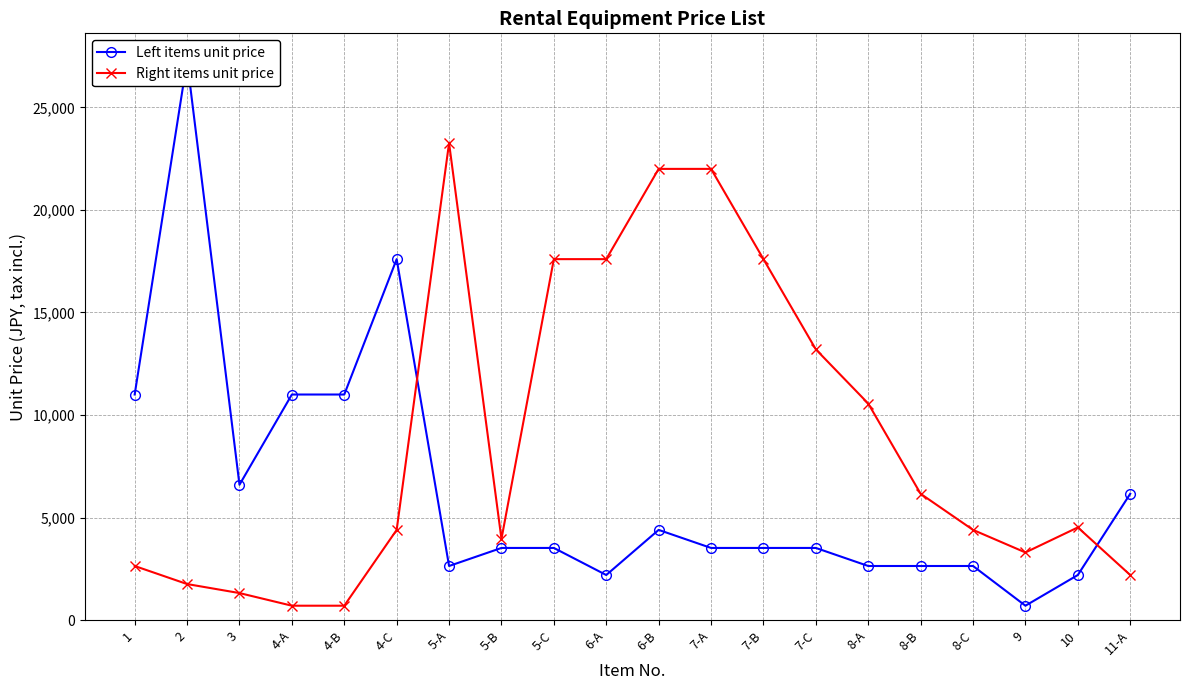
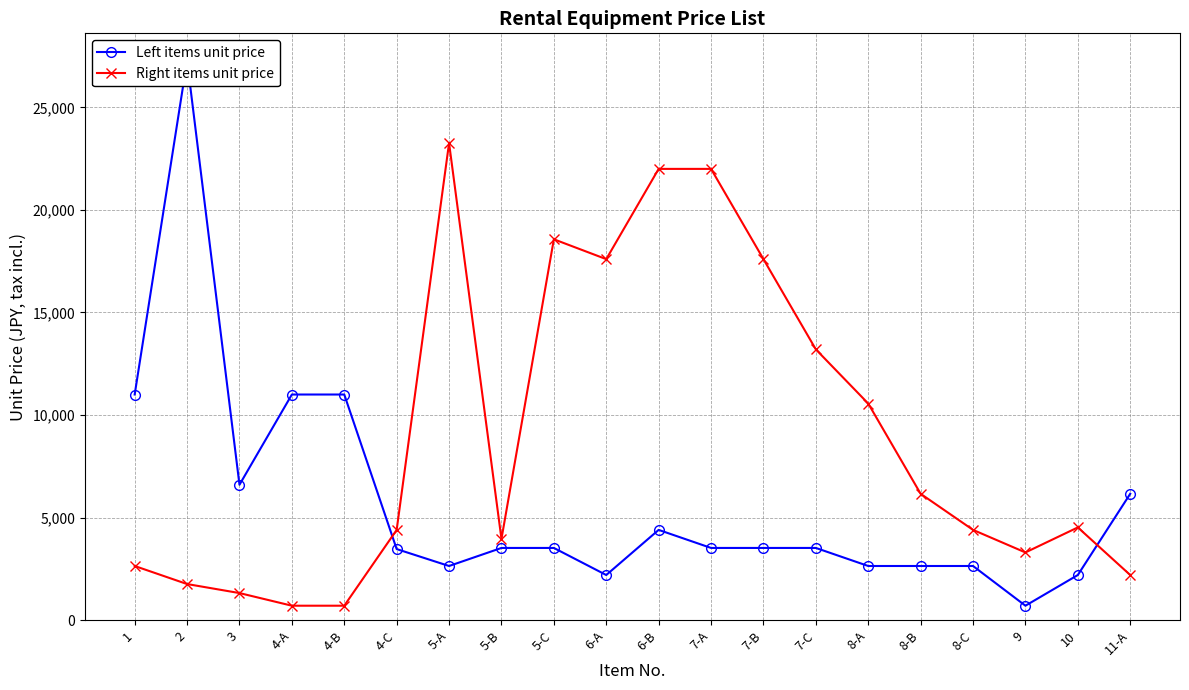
Left items unit price, 4-C: 17,600 -> 3,500
Right items unit price, 5-C: 17,600 -> 18,600
